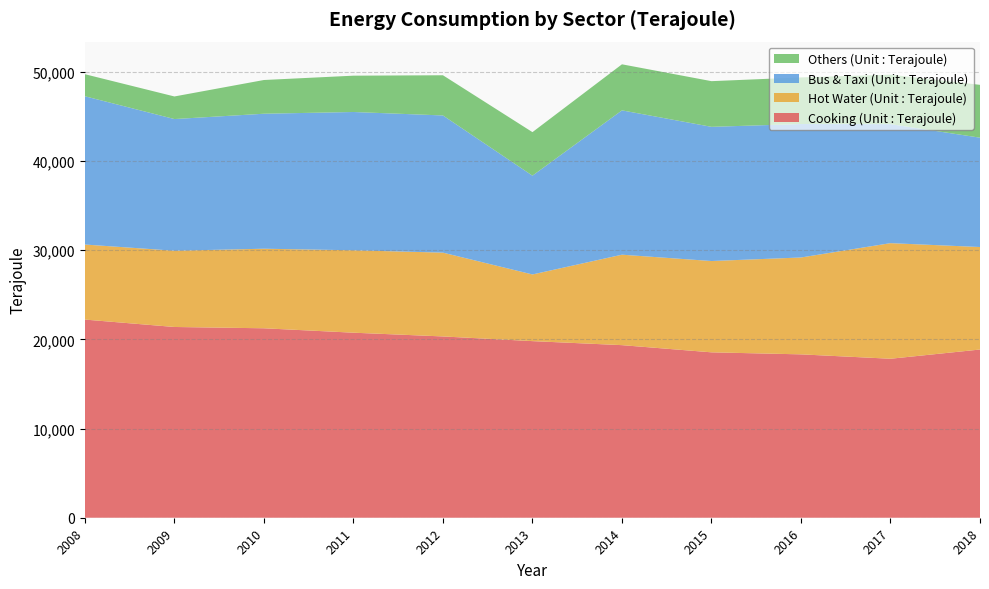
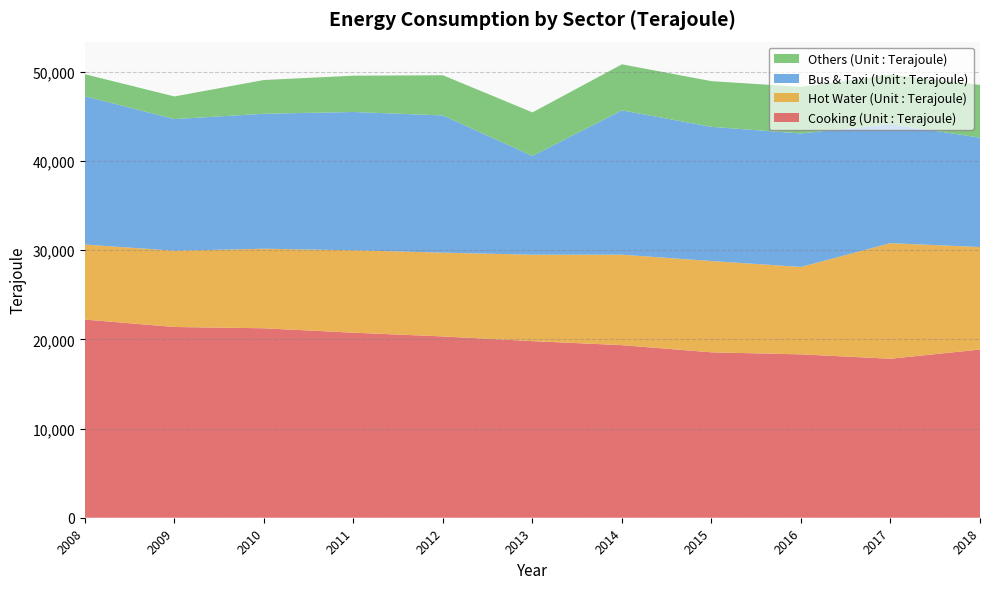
Hot Water (Unit : Terajoule), 2013: 7,000 -> 10,000
Hot Water (Unit : Terajoule), 2016: 11,000 -> 10,000
